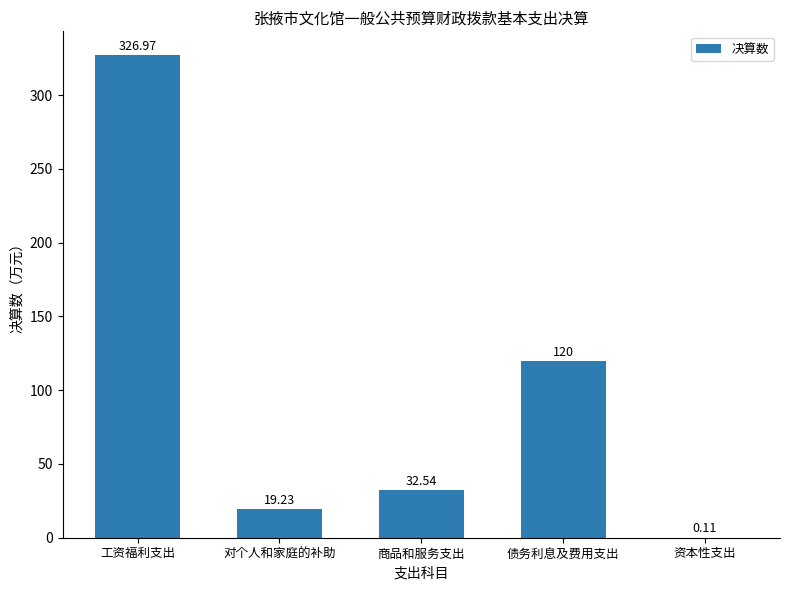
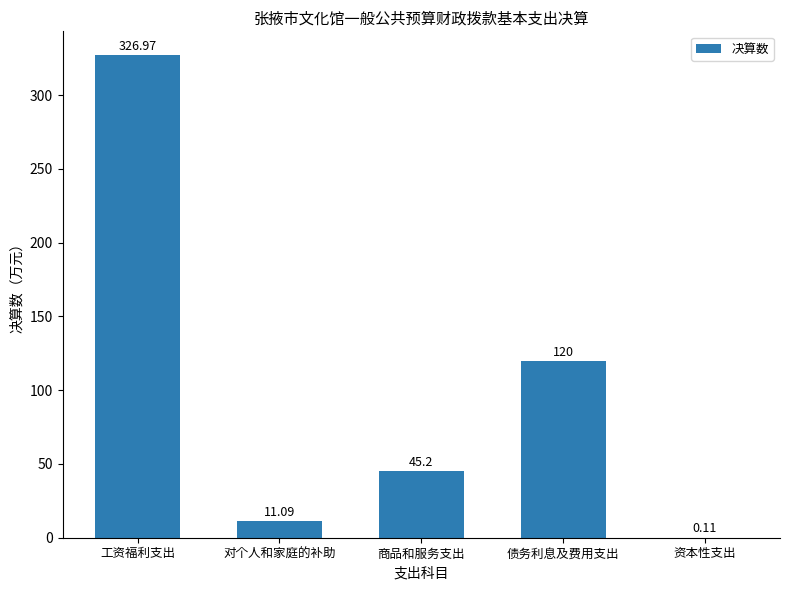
对个人和家庭的补助: 19.23 -> 11.09
商品和服务支出: 32.54 -> 45.2
